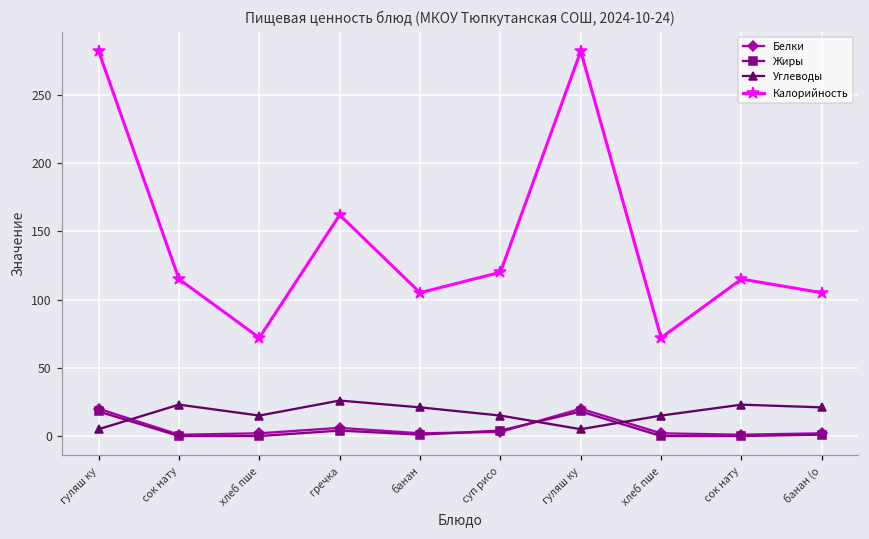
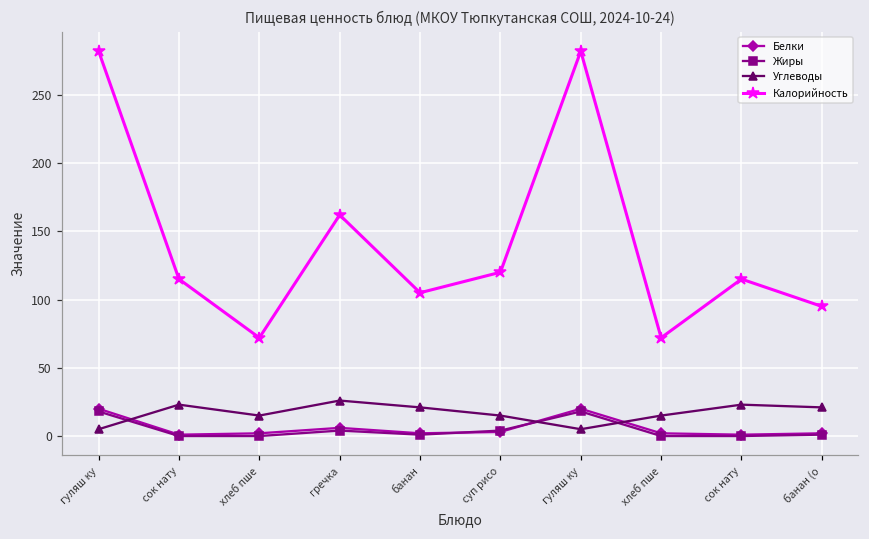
Калорийность, банан (о: 105 -> 95
